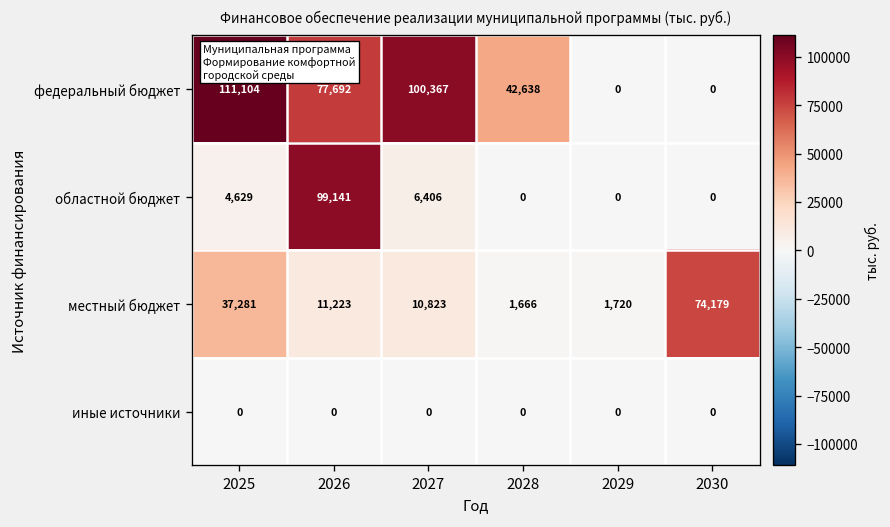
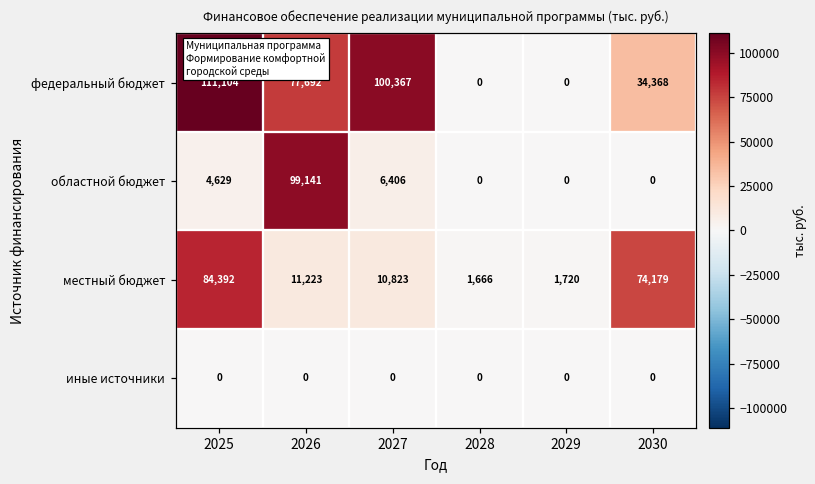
федеральный бюджет, 2028: 42,638 -> 0
федеральный бюджет, 2030: 0 -> 34,368
местный бюджет, 2025: 37,281 -> 84,392
